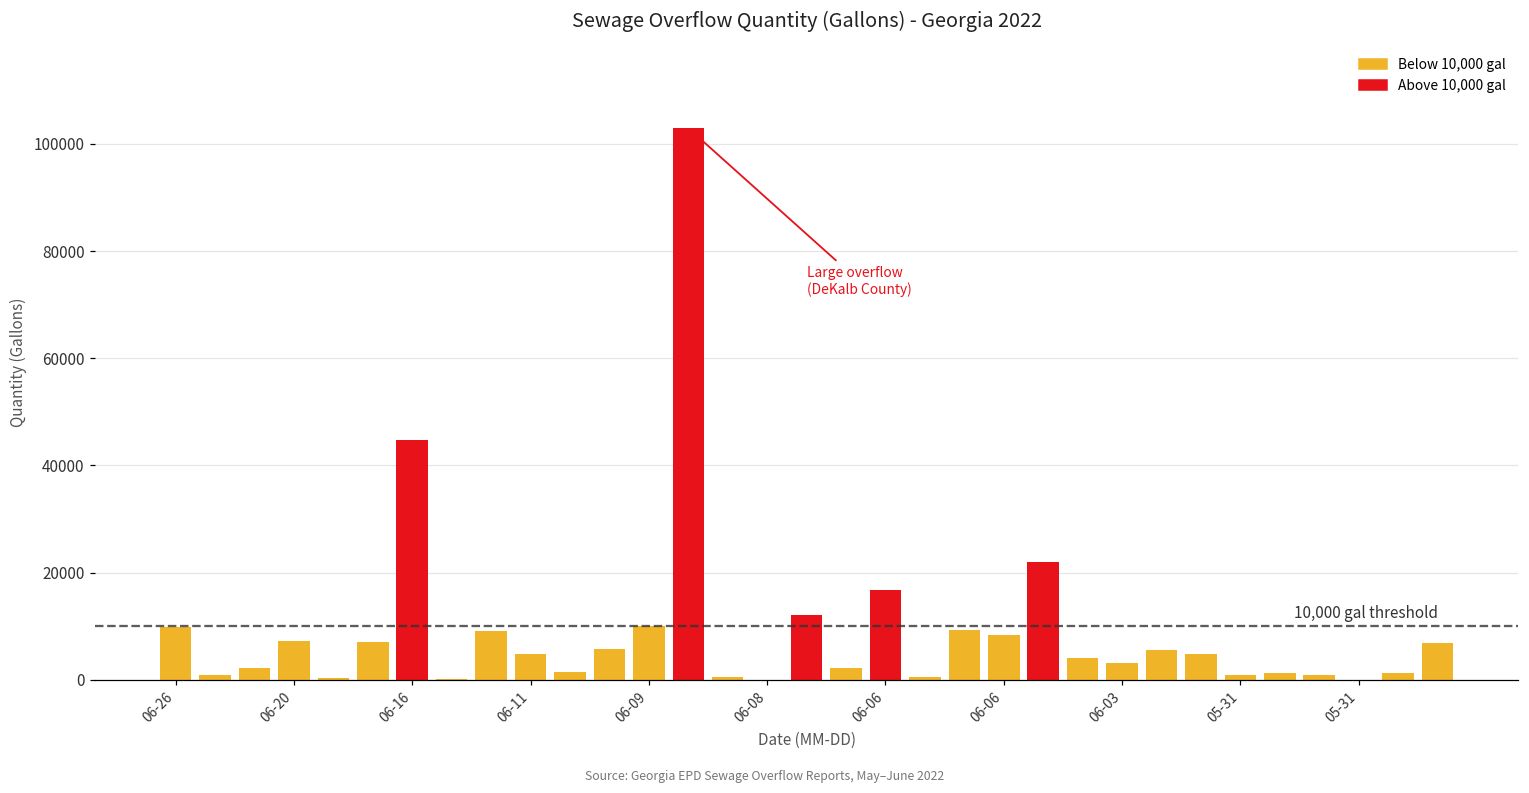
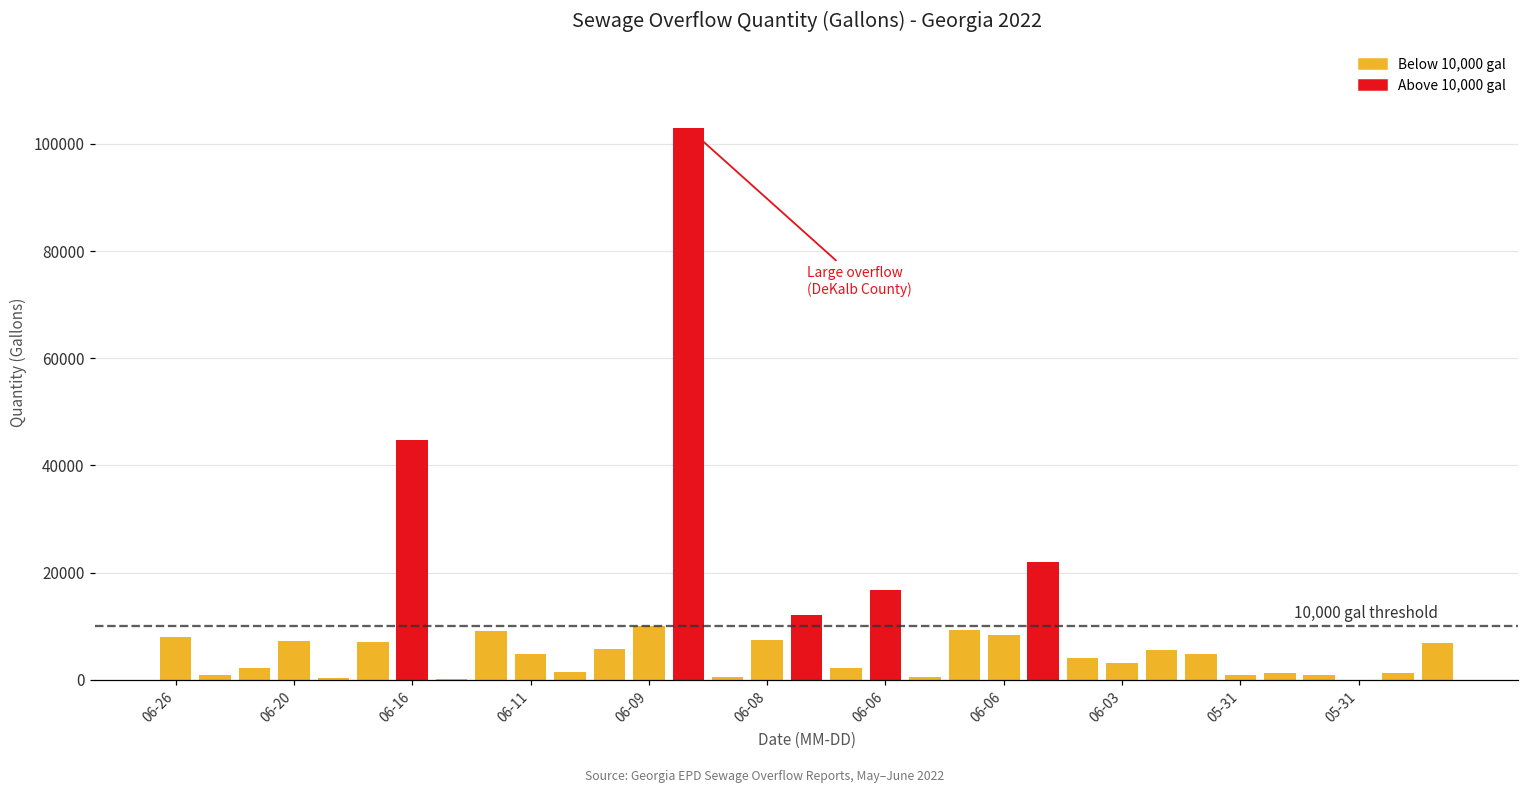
06-26: 10000 -> 8000
06-08: 0 -> 7000
